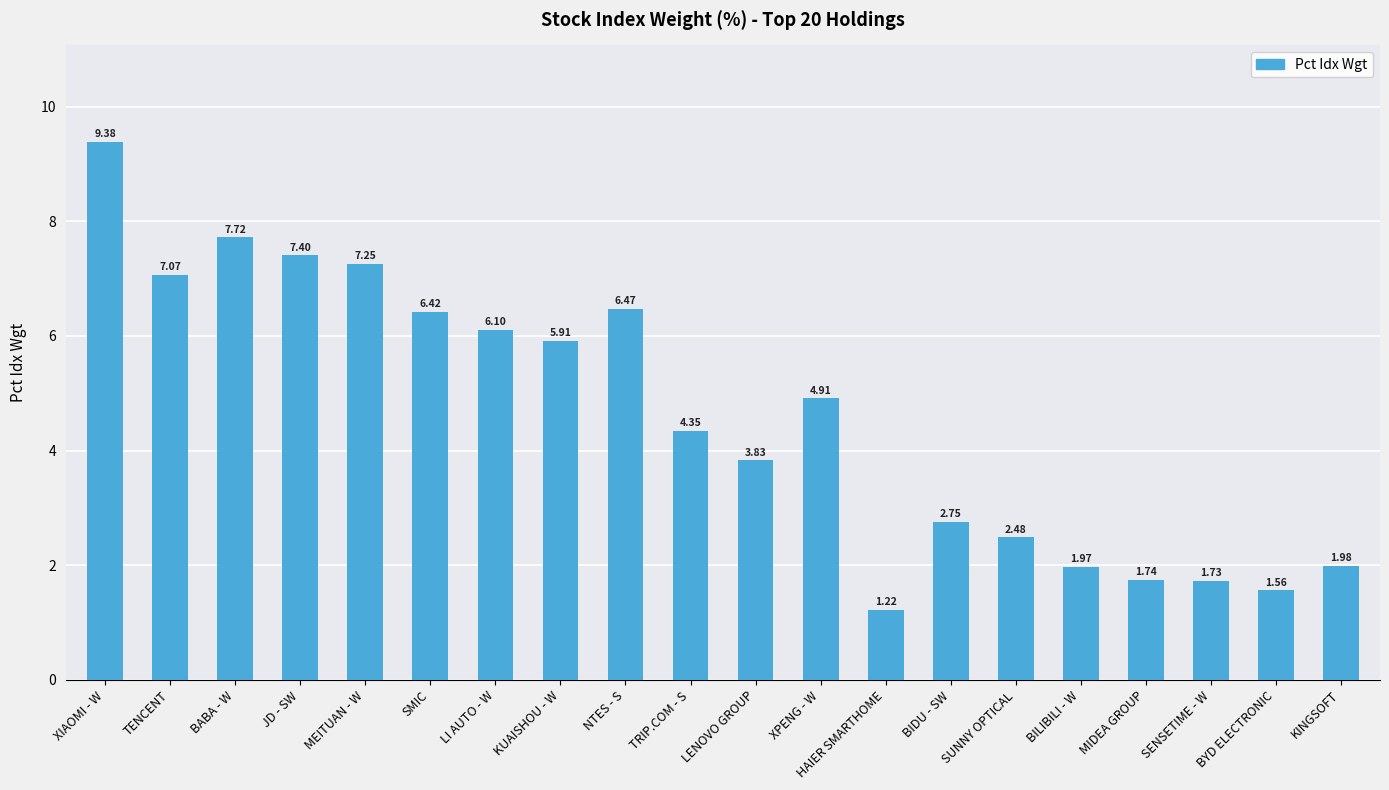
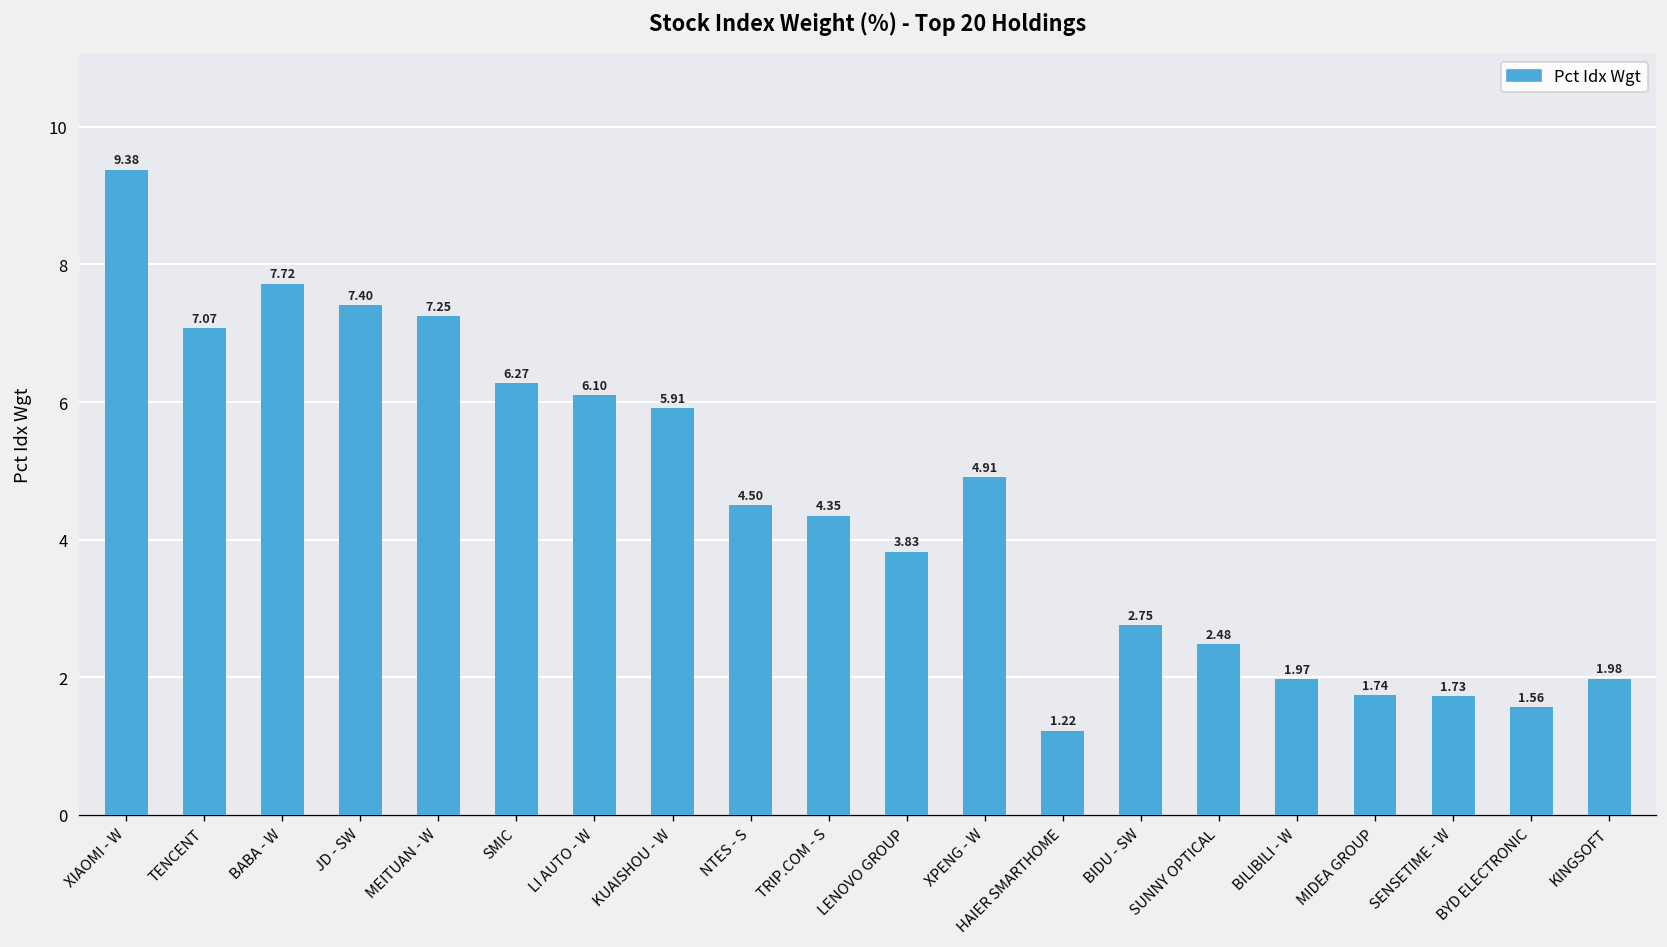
SMIC: 6.42 -> 6.27
NTES - S: 6.47 -> 4.50
